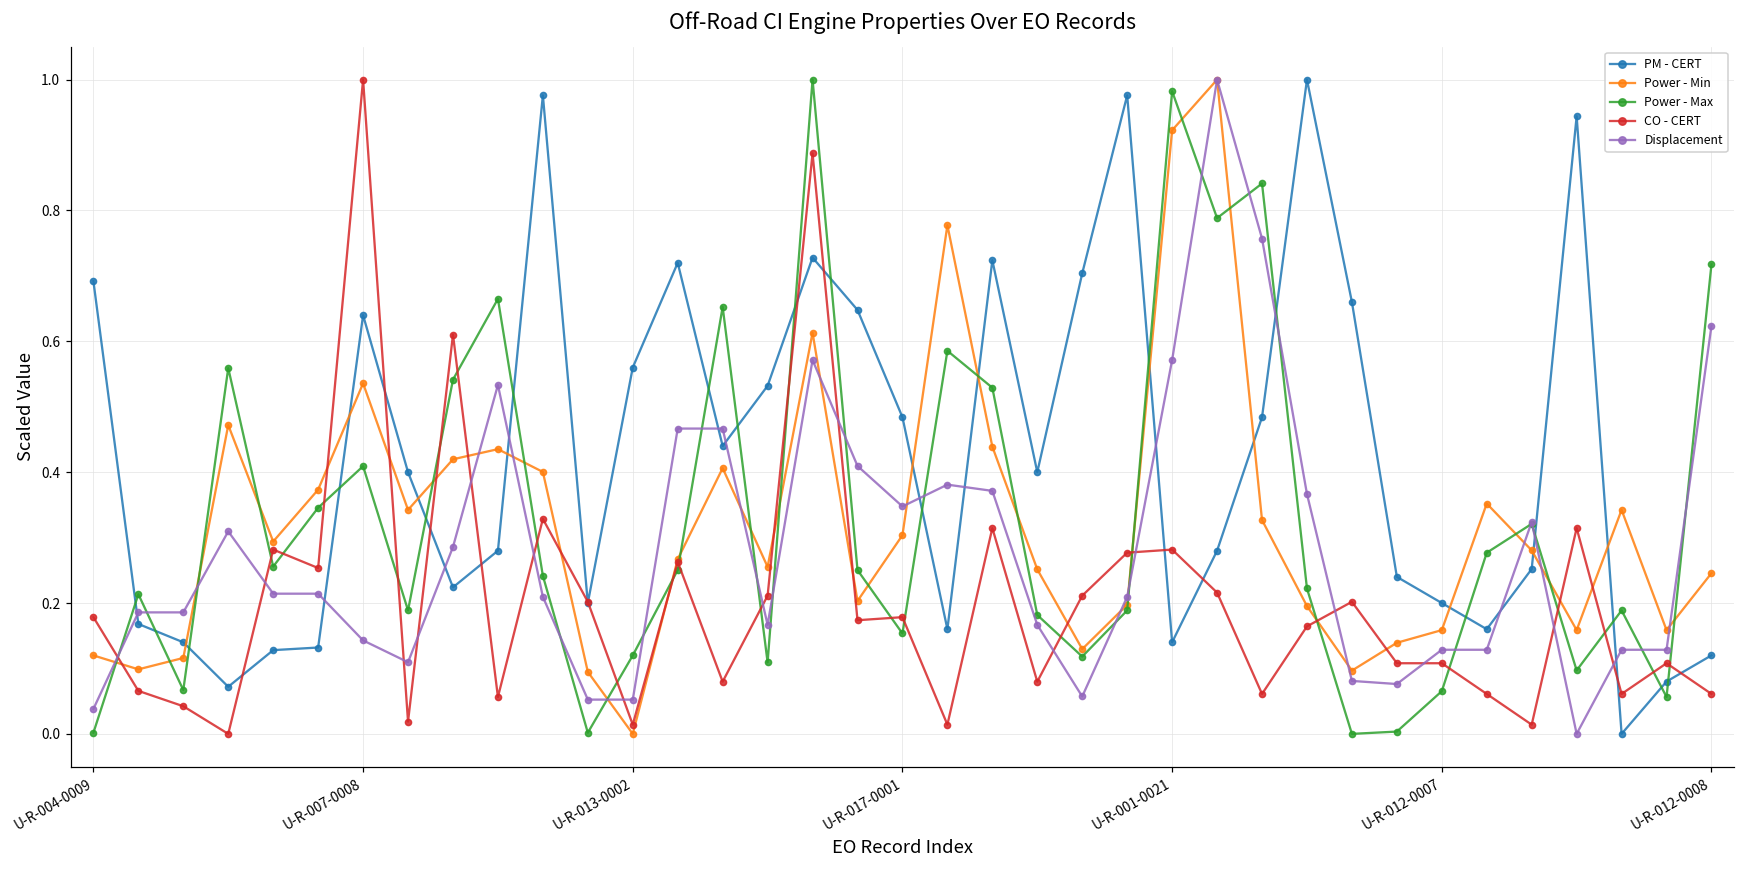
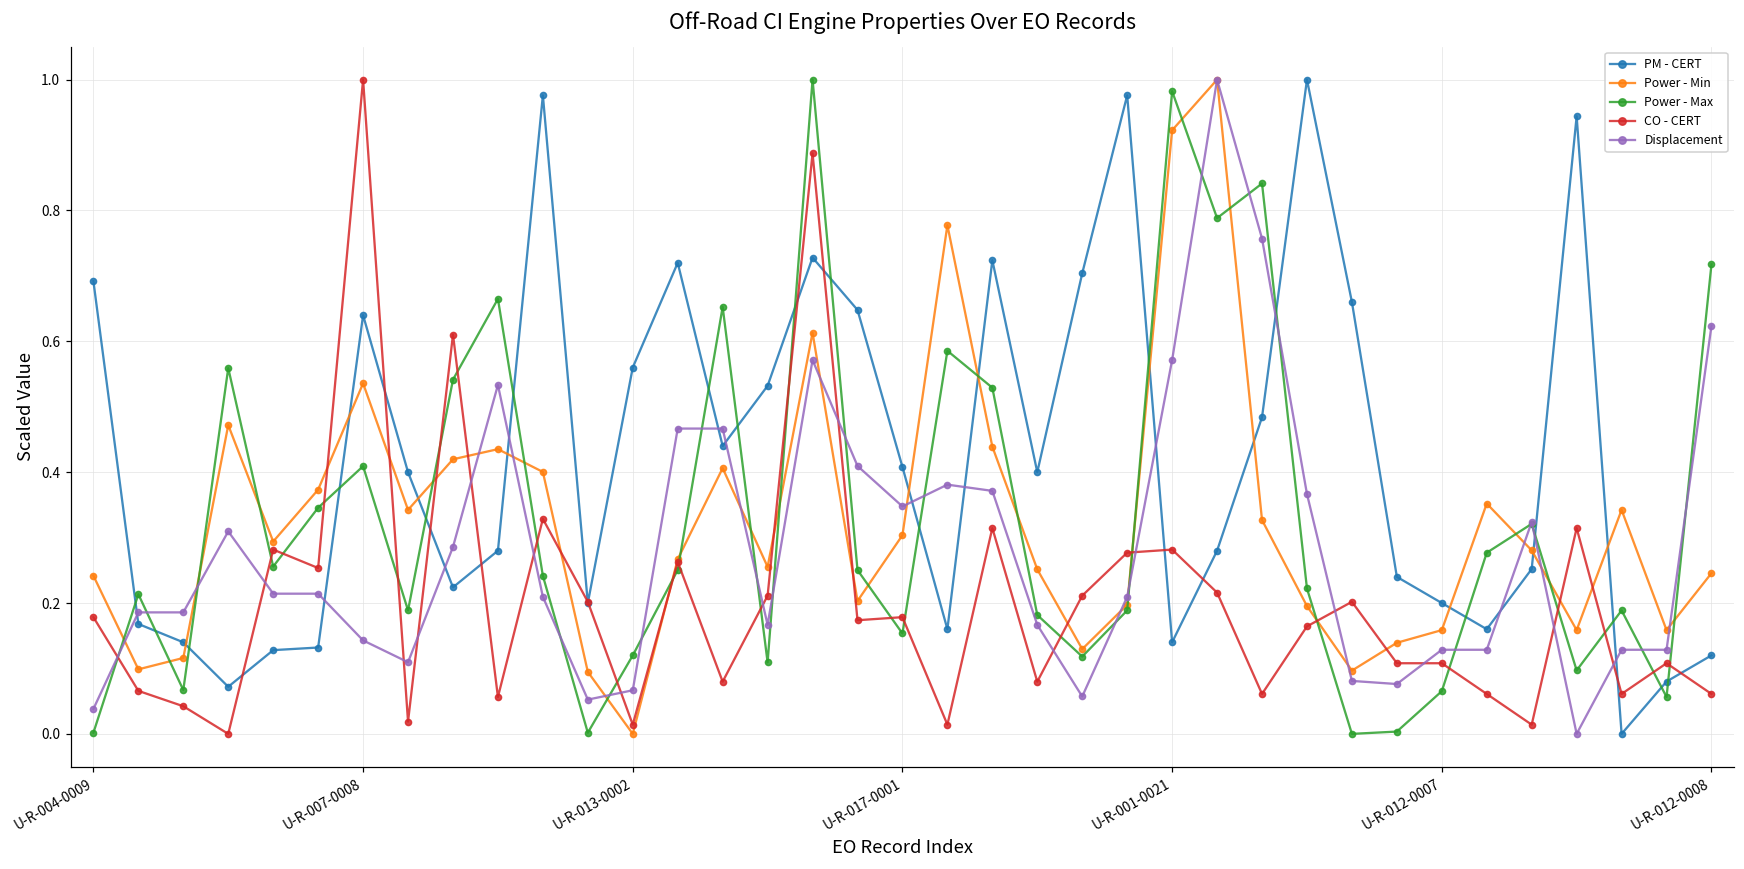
Power - Min, U-R-004-0009: 0.12 -> 0.24
Displacement, U-R-013-0002: 0.05 -> 0.07
PM - CERT, U-R-017-0001: 0.48 -> 0.41
